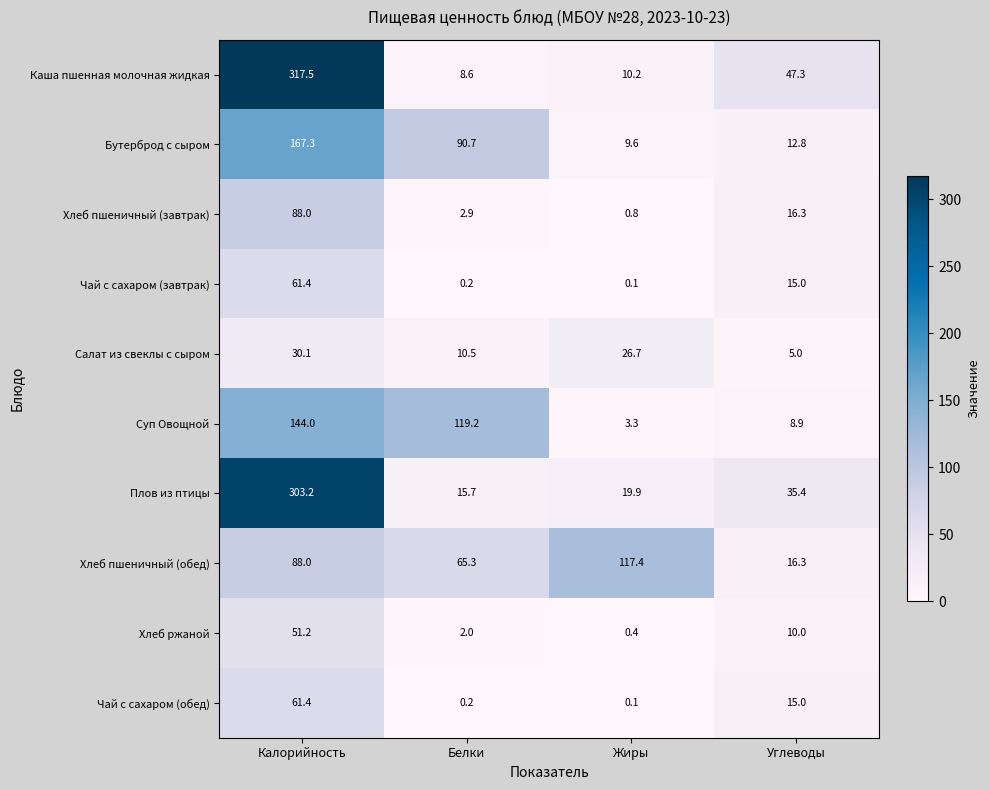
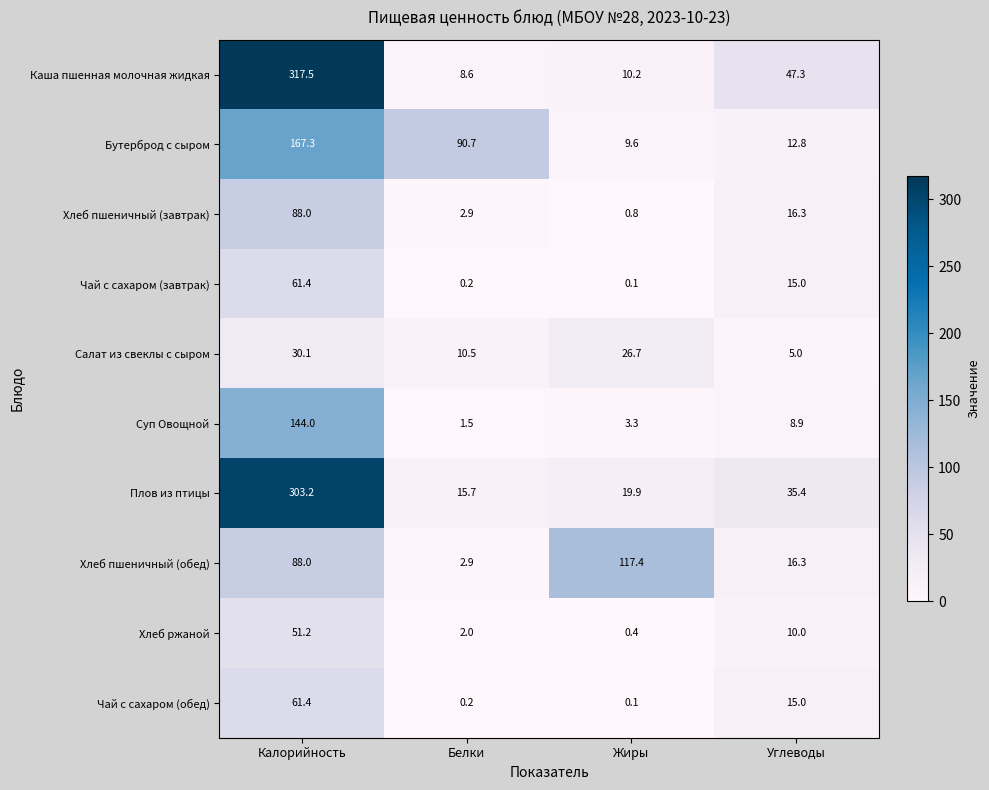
Суп Овощной, Белки: 119.2 -> 1.5
Хлеб пшеничный (обед), Белки: 65.3 -> 2.9
